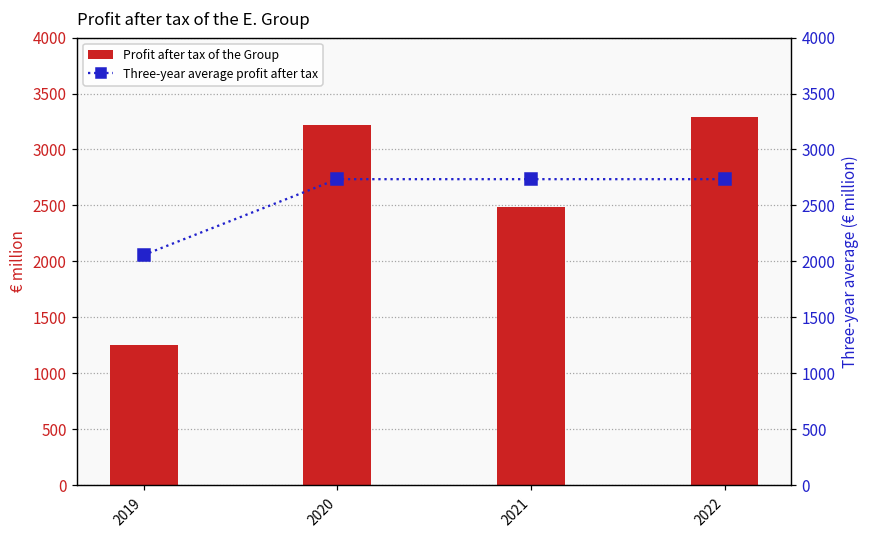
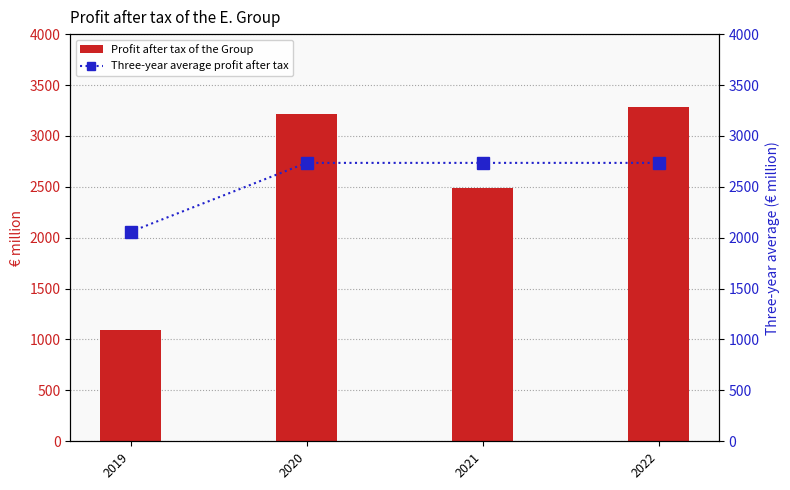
Profit after tax of the Group, 2019: 1260 -> 1100
